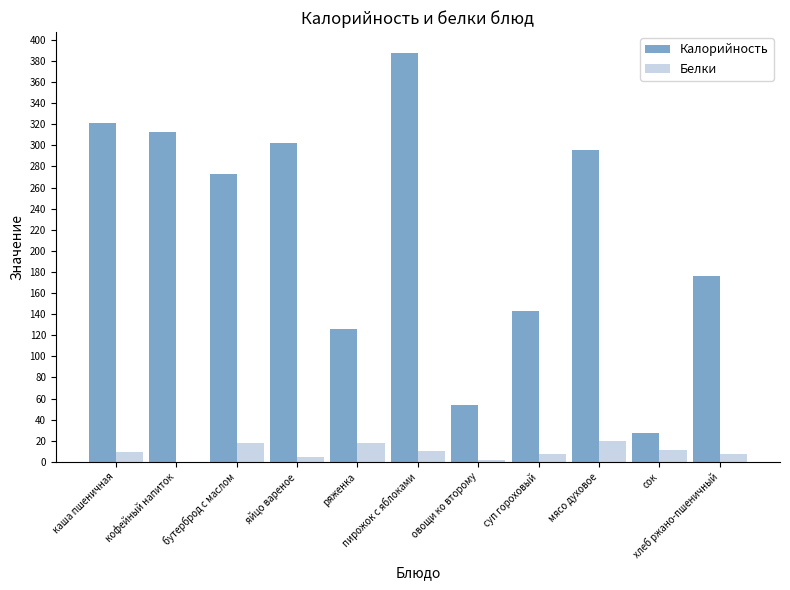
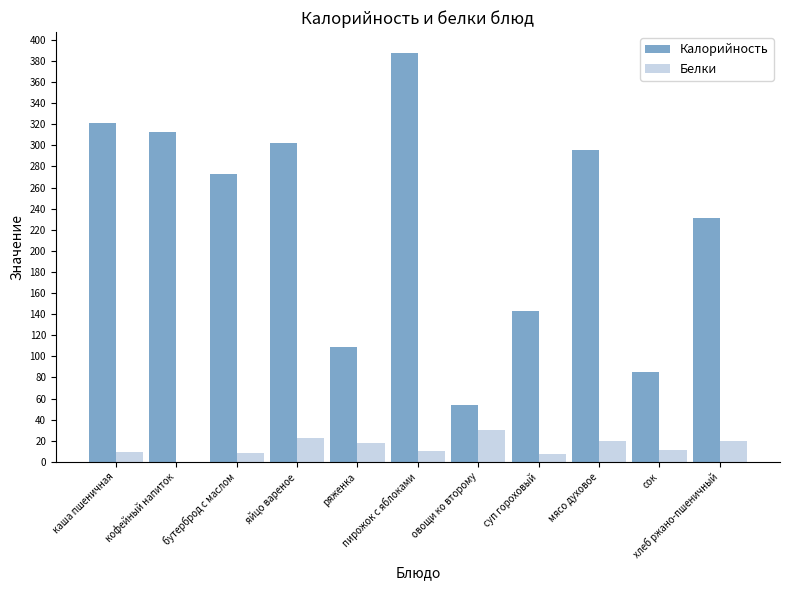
Белки, бутерброд с маслом: 18 -> 8
Белки, яйцо вареное: 5 -> 23
Калорийность, ряженка: 126 -> 109
Белки, овощи ко второму: 2 -> 30
Калорийность, сок: 27 -> 85
Калорийность, хлеб ржано-пшеничный: 176 -> 231
Белки, хлеб ржано-пшеничный: 7 -> 20
